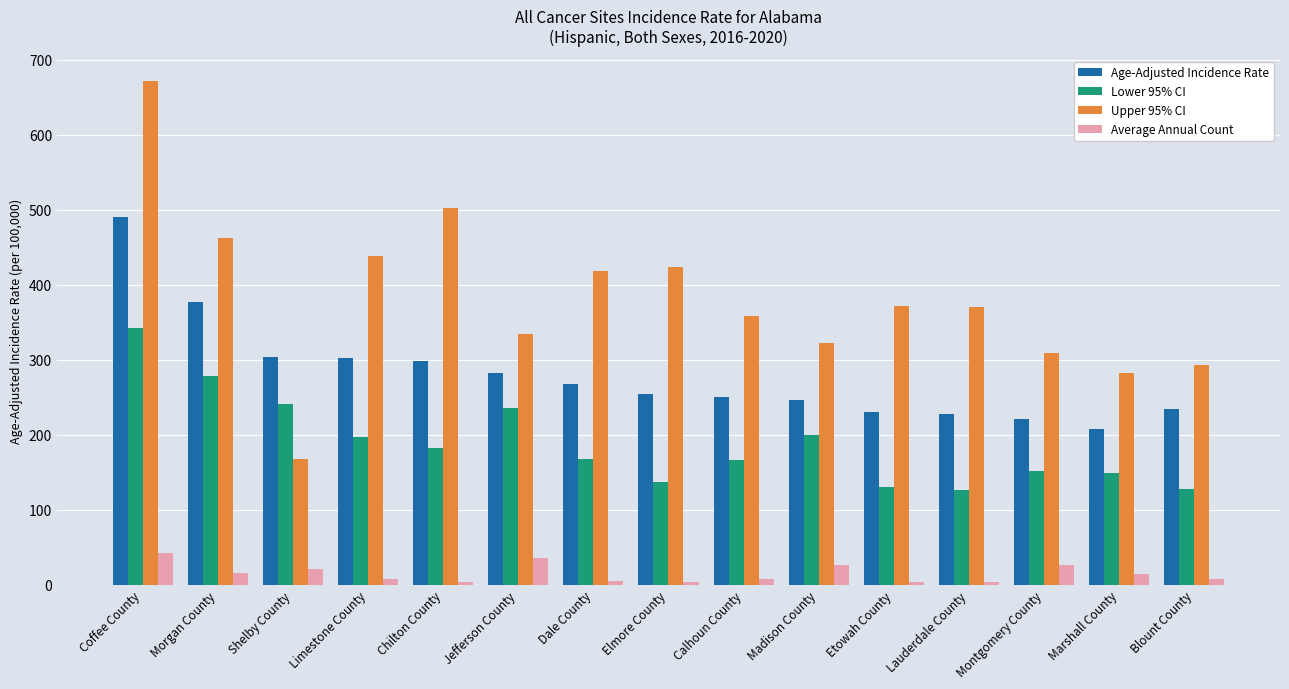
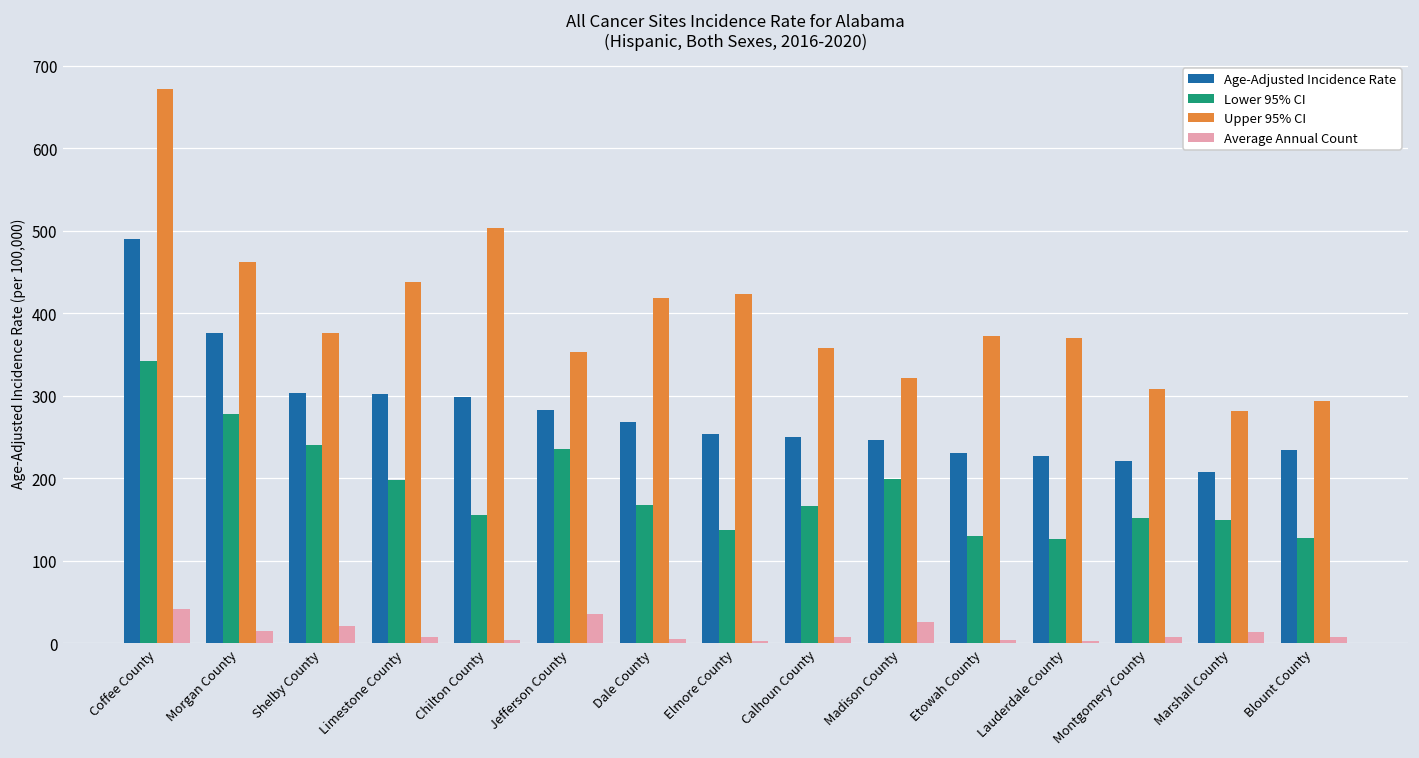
Upper 95% CI, Shelby County: 170 -> 380
Lower 95% CI, Chilton County: 180 -> 160
Upper 95% CI, Jefferson County: 330 -> 350
Average Annual Count, Montgomery County: 30 -> 10
